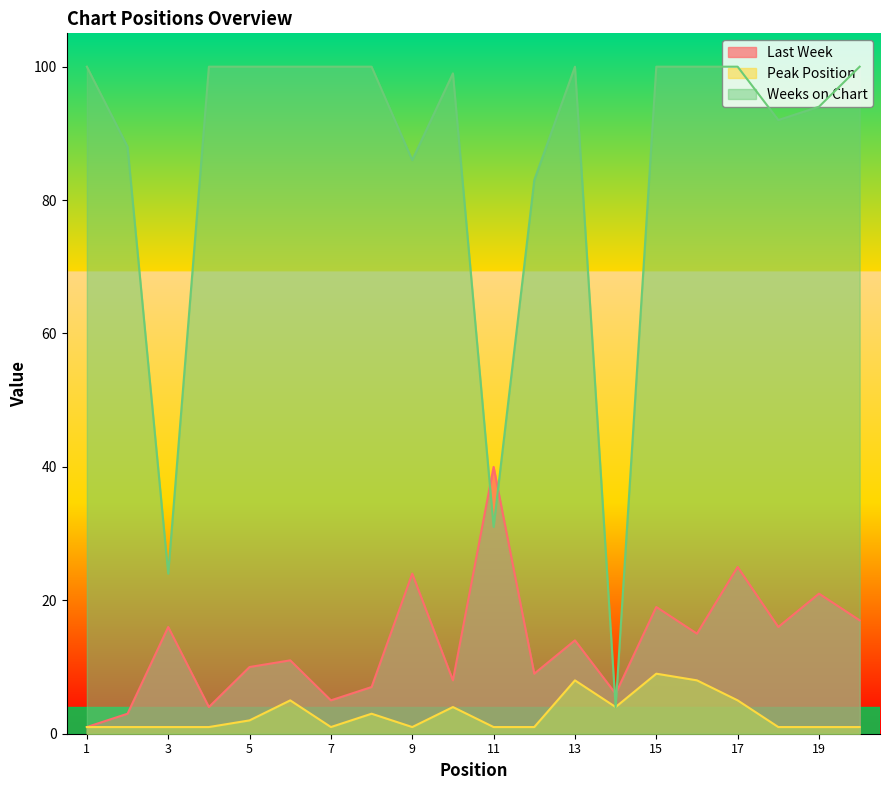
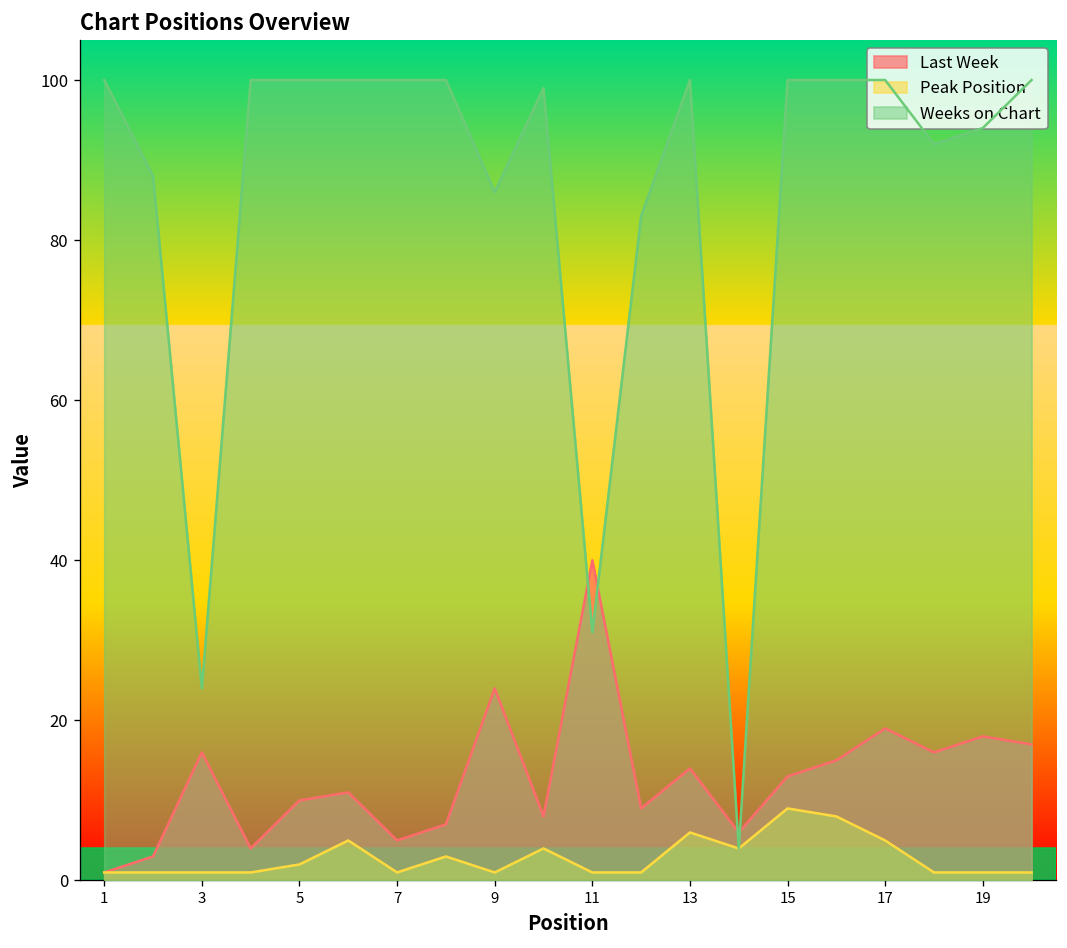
Peak Position, 13: 8 -> 6
Last Week, 15: 19 -> 13
Last Week, 17: 25 -> 19
Last Week, 19: 21 -> 18
